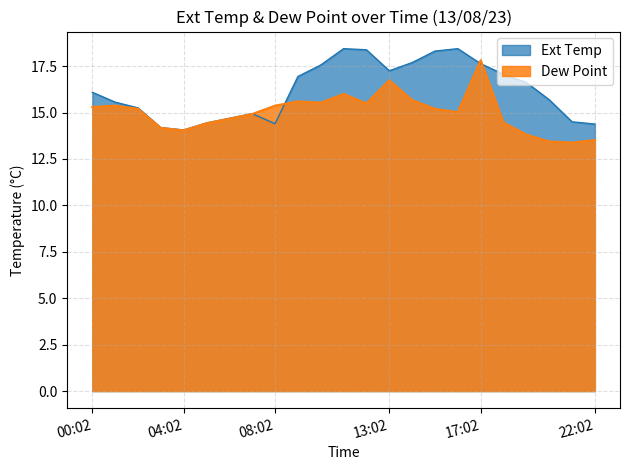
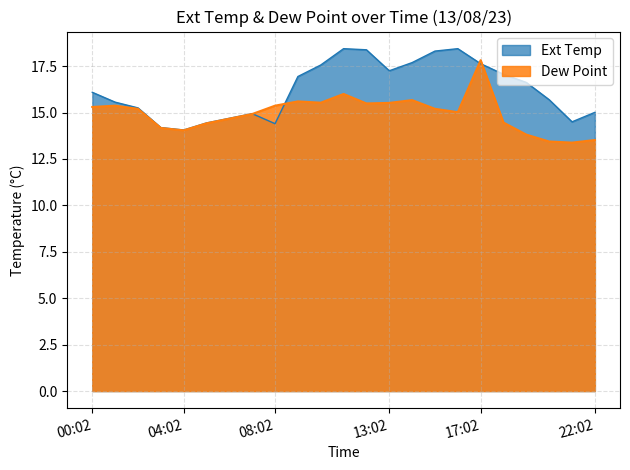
Dew Point, 13:02: 16.7 -> 15.5
Ext Temp, 22:02: 14.4 -> 15.0
